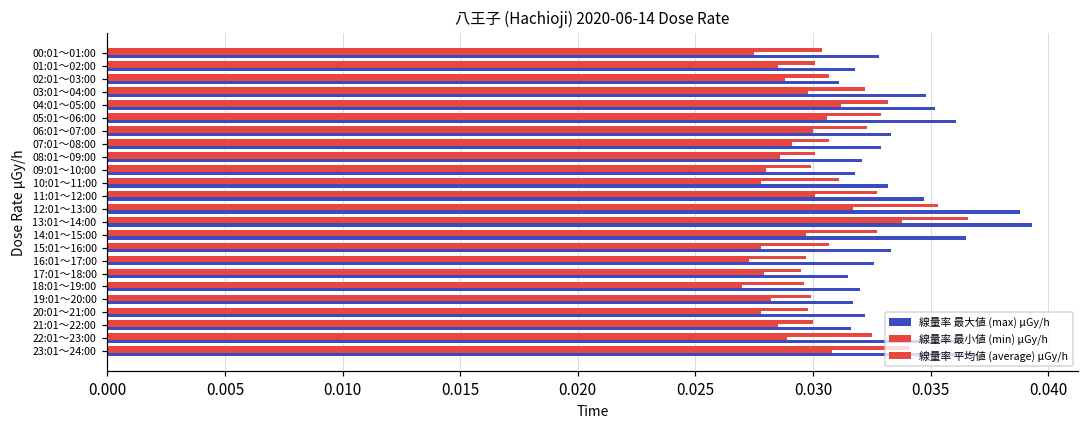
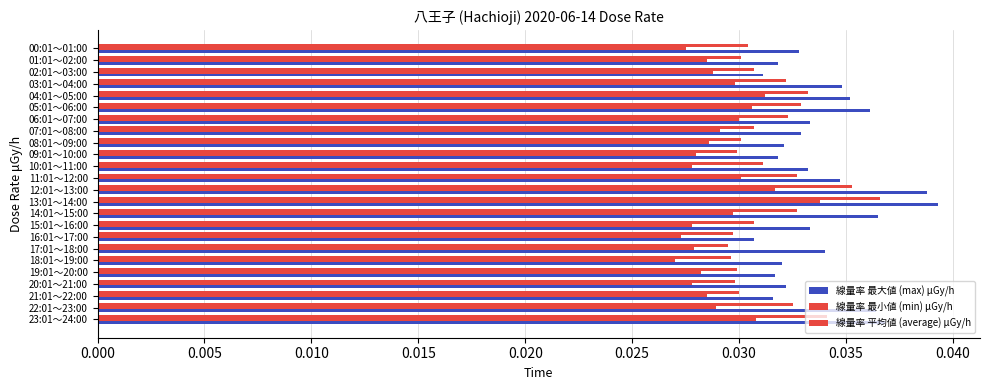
線量率 最大値 (max) μGy/h, 16:01～17:00: 0.0326 -> 0.0307
線量率 最大値 (max) μGy/h, 17:01～18:00: 0.0315 -> 0.0340
